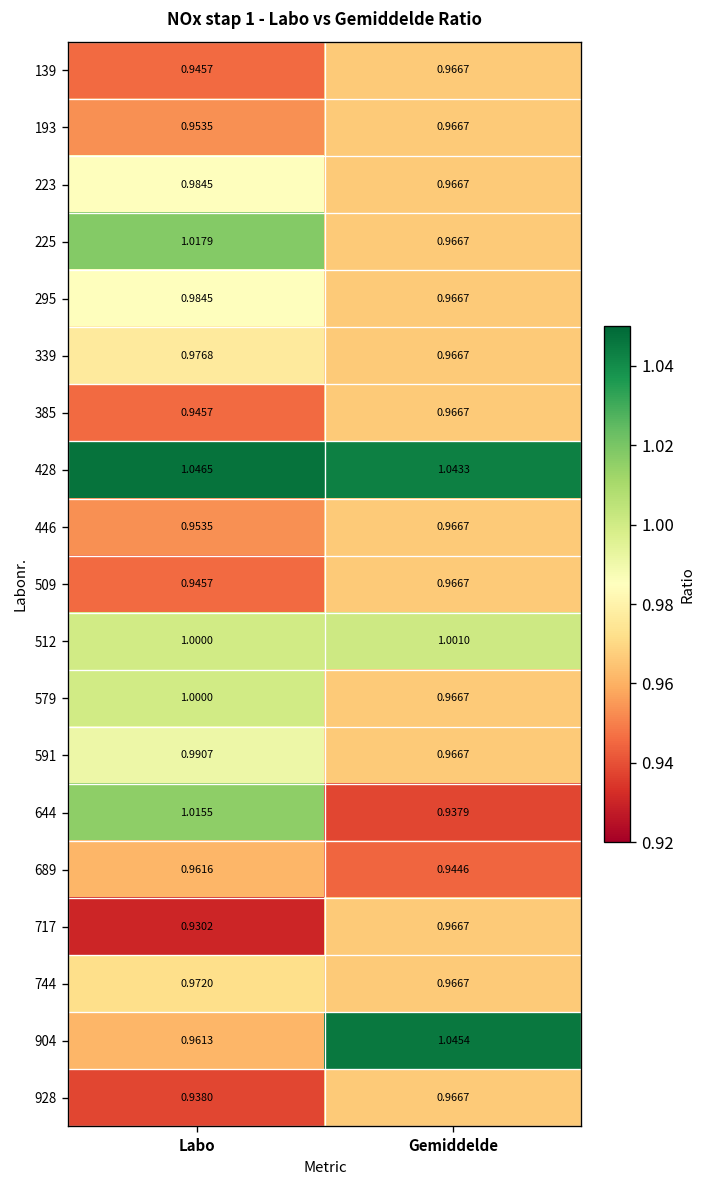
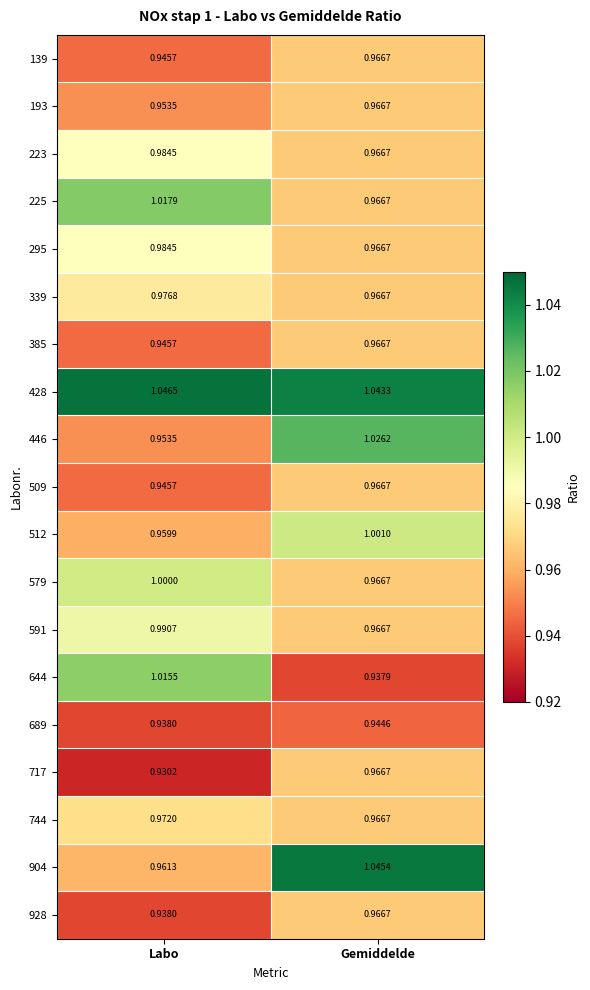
446, Gemiddelde: 0.9667 -> 1.0262
512, Labo: 1.0000 -> 0.9599
689, Labo: 0.9616 -> 0.9380
